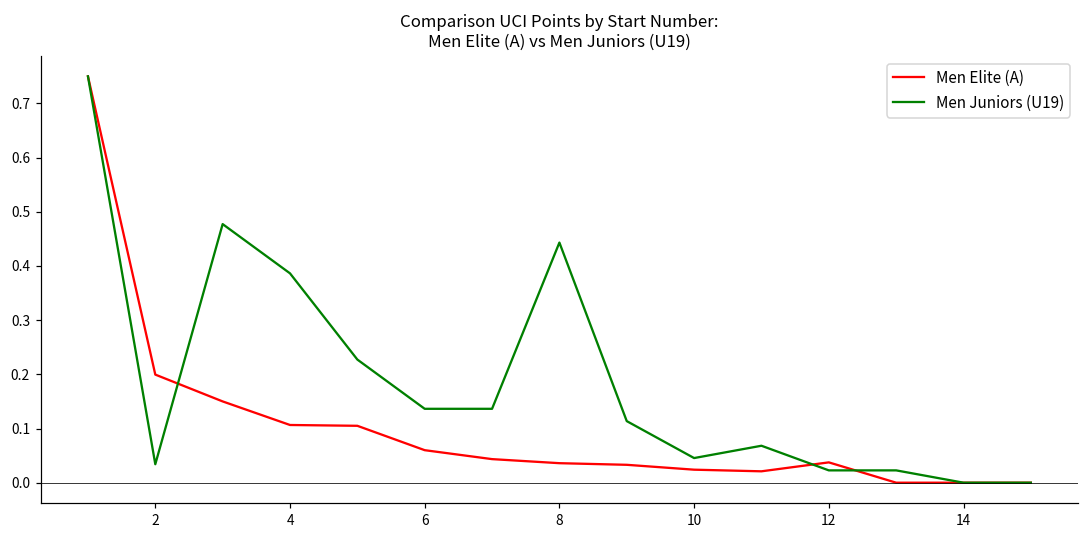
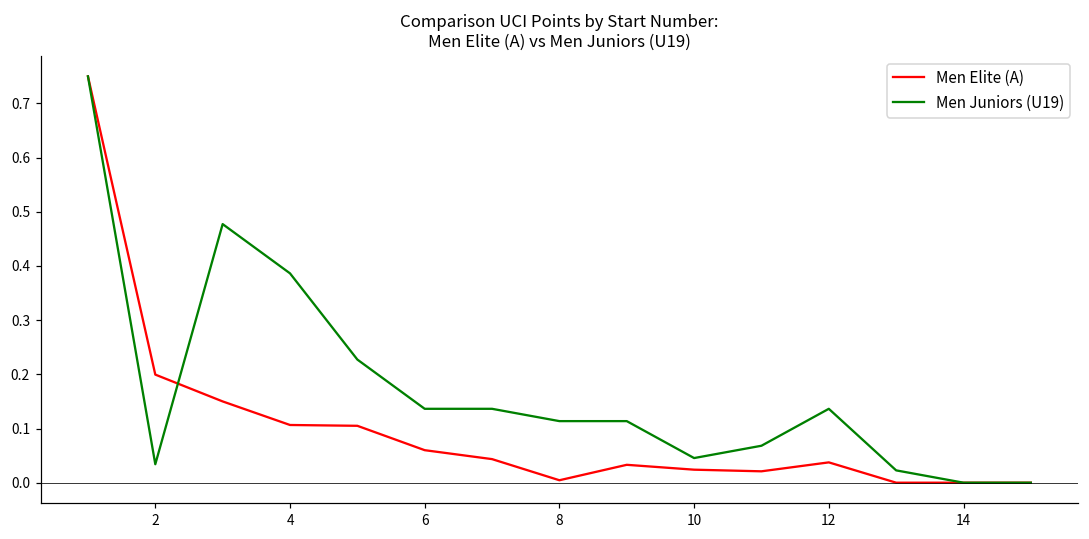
Men Elite (A), 8: 0.04 -> 0.00
Men Juniors (U19), 8: 0.44 -> 0.11
Men Juniors (U19), 12: 0.02 -> 0.14
